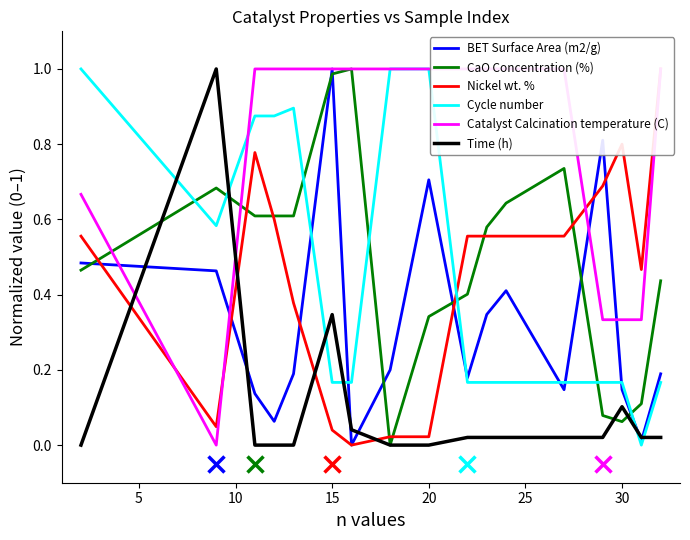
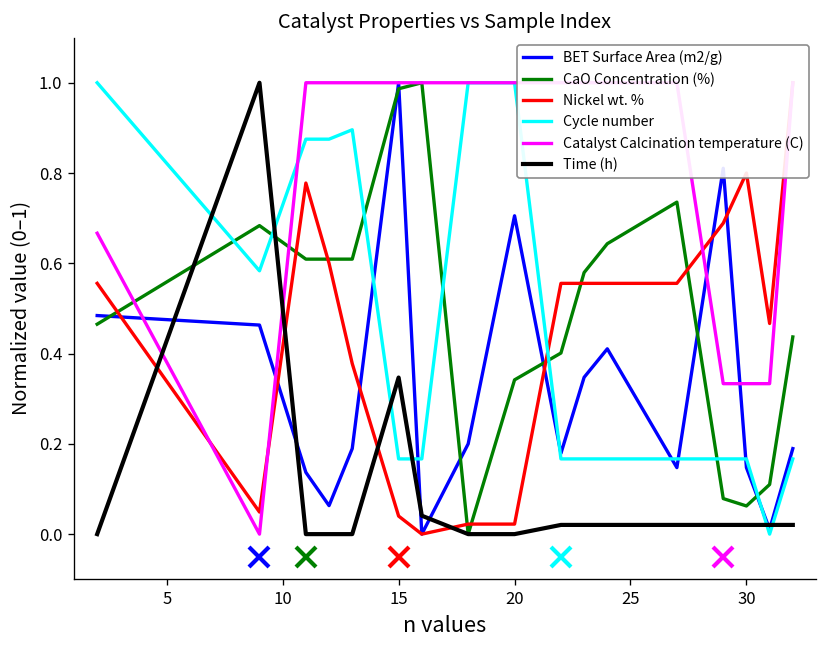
Time (h), 30: 0.10 -> 0.02
